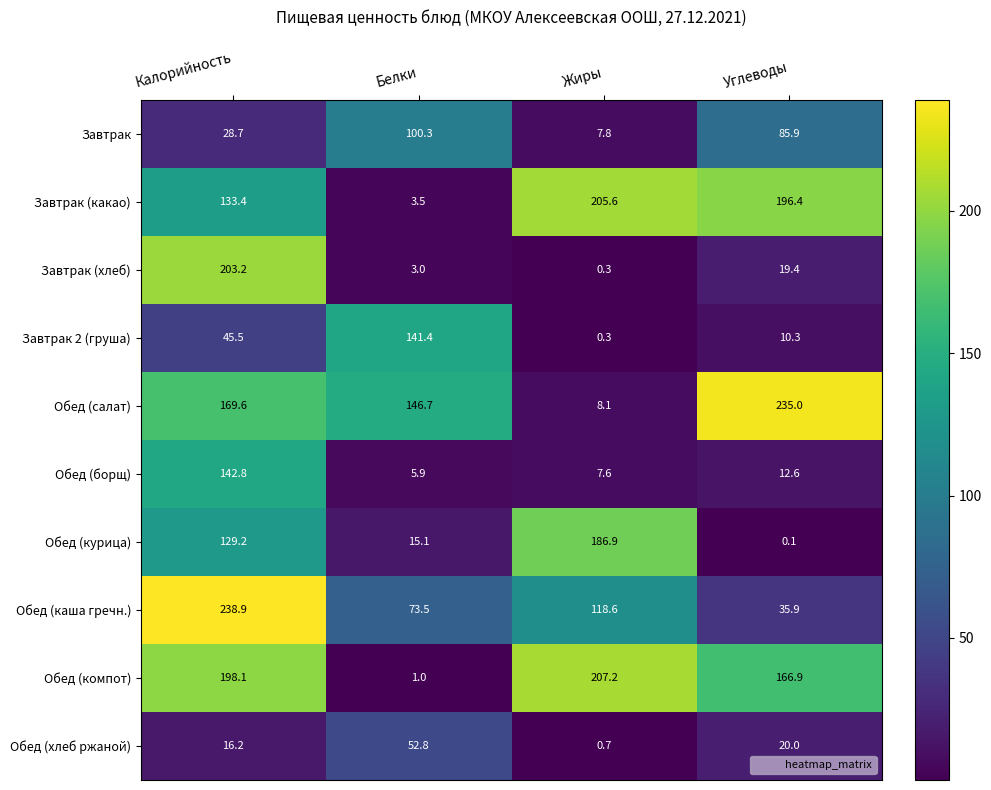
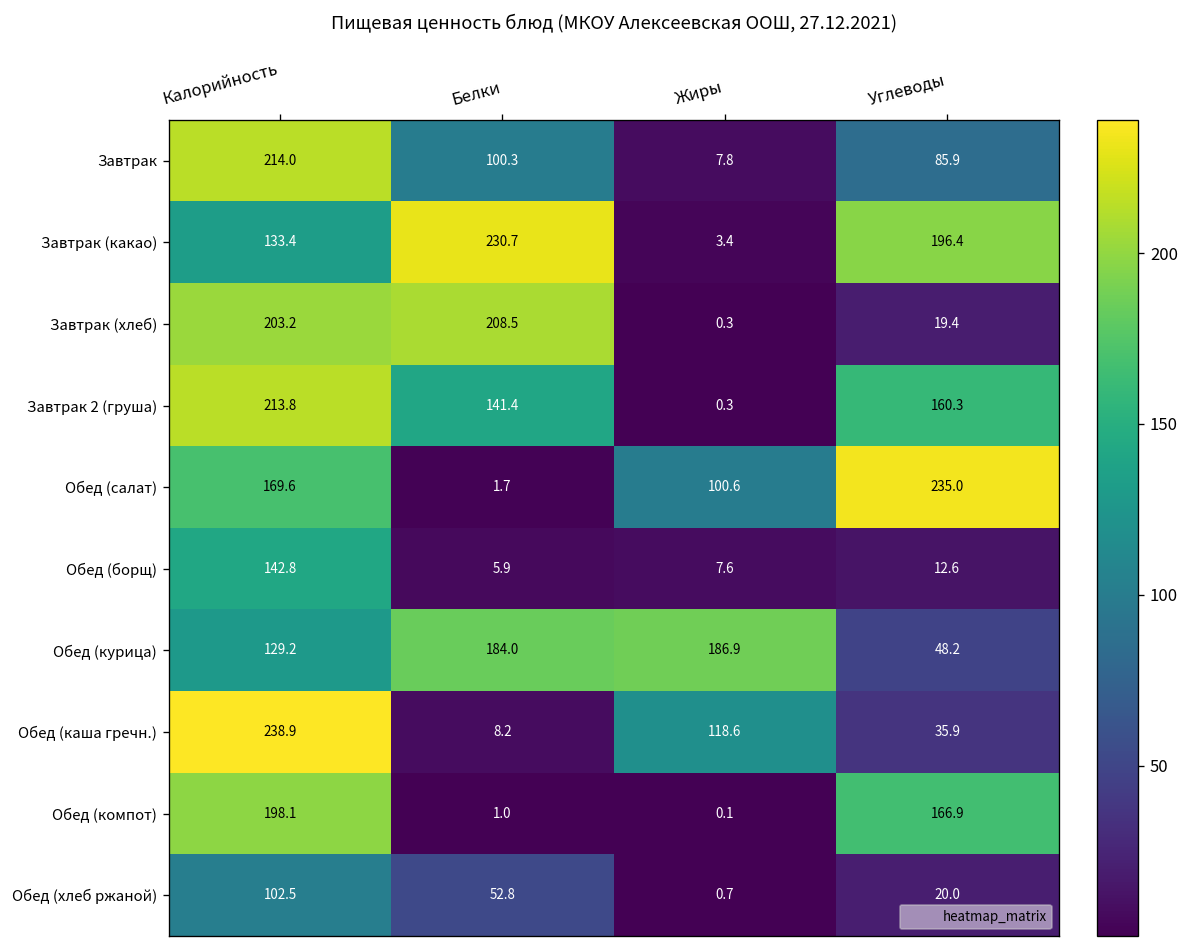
Завтрак, Калорийность: 28.7 -> 214.0
Завтрак (какао), Белки: 3.5 -> 230.7
Завтрак (какао), Жиры: 205.6 -> 3.4
Завтрак (хлеб), Белки: 3.0 -> 208.5
Завтрак 2 (груша), Калорийность: 45.5 -> 213.8
Завтрак 2 (груша), Углеводы: 10.3 -> 160.3
Обед (салат), Белки: 146.7 -> 1.7
Обед (салат), Жиры: 8.1 -> 100.6
Обед (курица), Белки: 15.1 -> 184.0
Обед (курица), Углеводы: 0.1 -> 48.2
Обед (каша гречн.), Белки: 73.5 -> 8.2
Обед (компот), Жиры: 207.2 -> 0.1
Обед (хлеб ржаной), Калорийность: 16.2 -> 102.5
